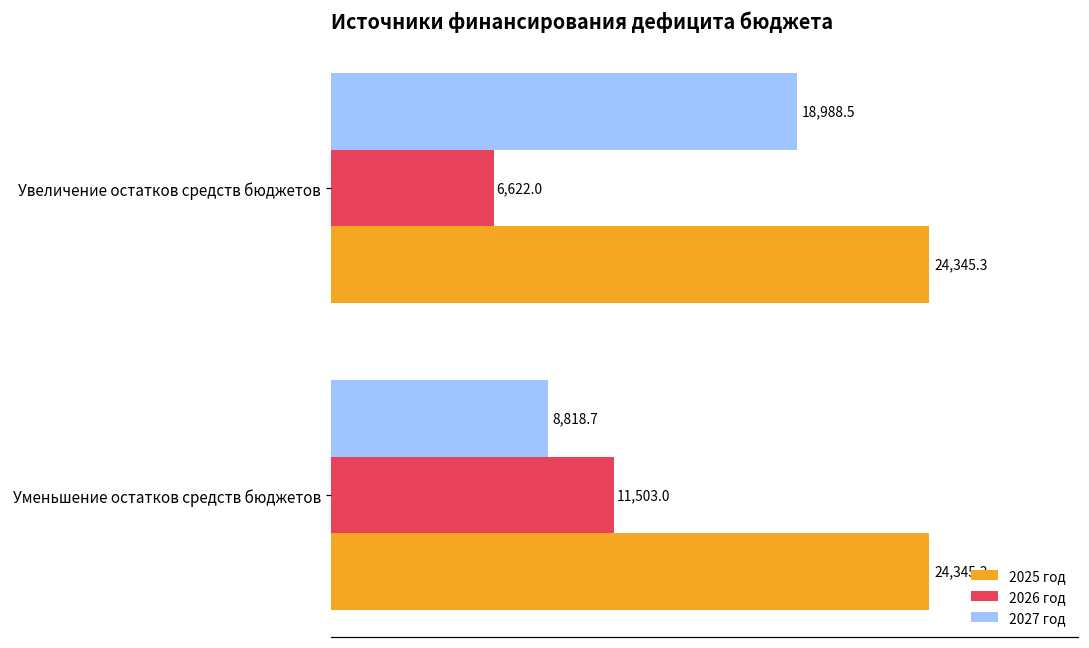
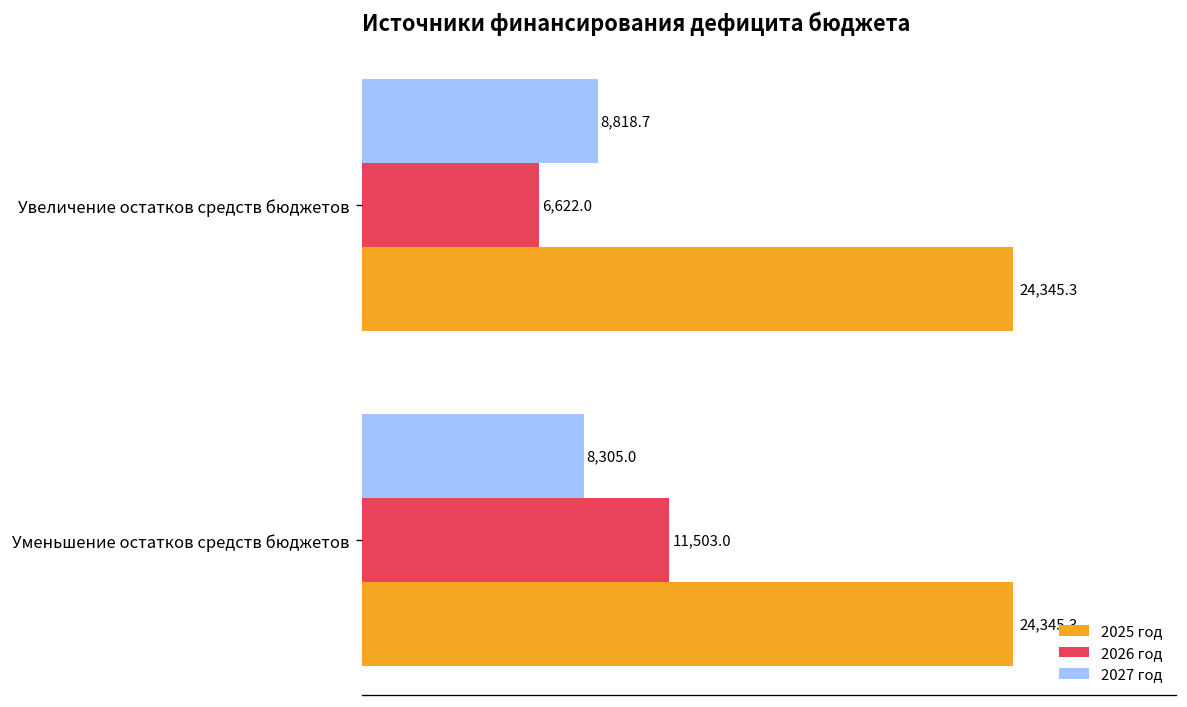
2027 год, Увеличение остатков средств бюджетов: 18,988.5 -> 8,818.7
2027 год, Уменьшение остатков средств бюджетов: 8,818.7 -> 8,305.0
